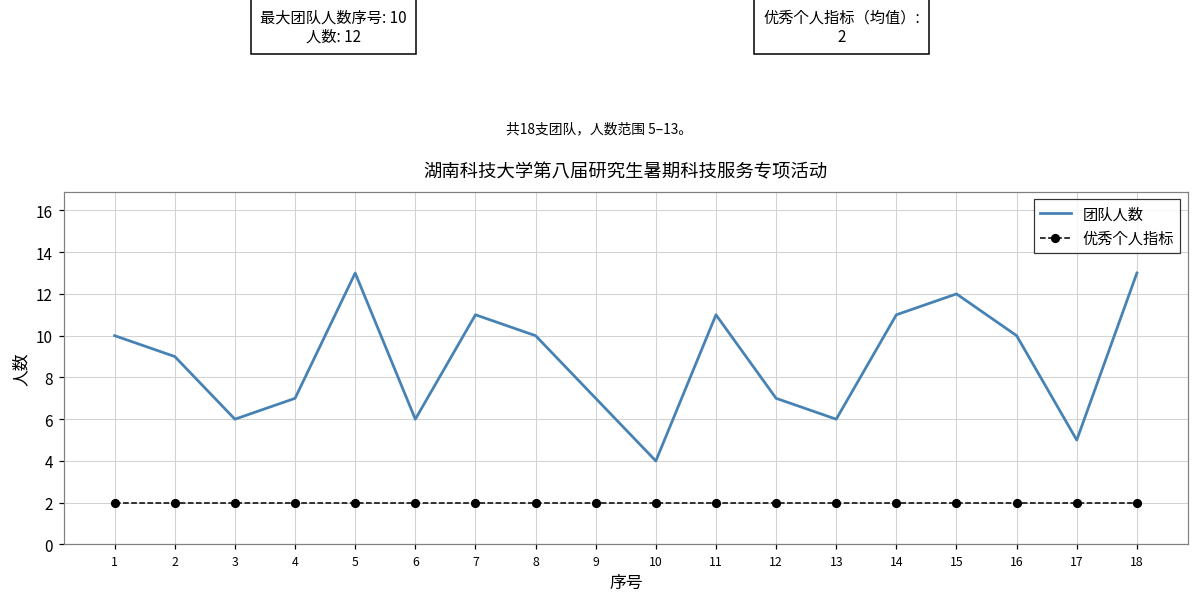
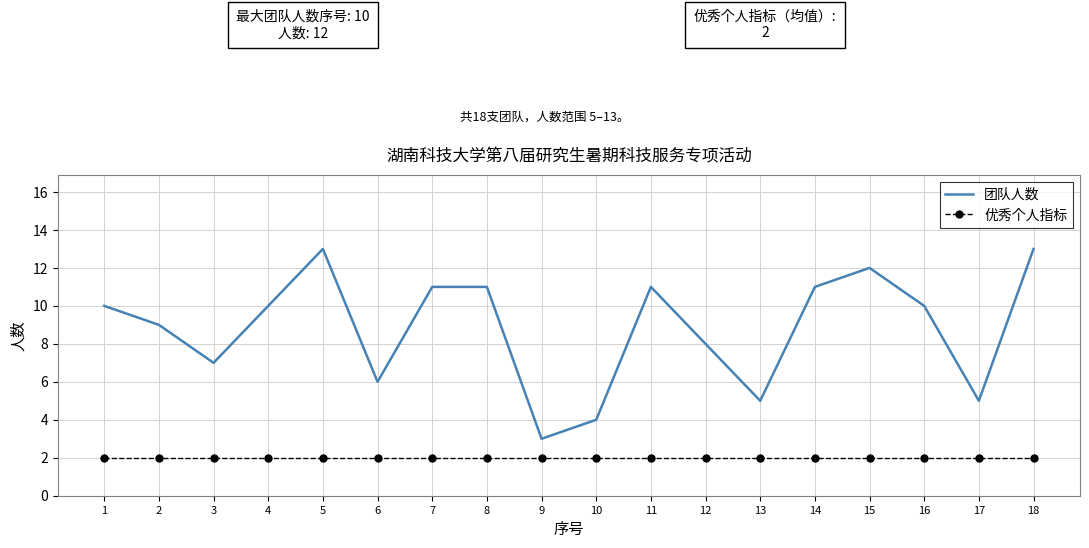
团队人数, 3: 6 -> 7
团队人数, 4: 7 -> 10
团队人数, 8: 10 -> 11
团队人数, 9: 7 -> 3
团队人数, 12: 7 -> 8
团队人数, 13: 6 -> 5
